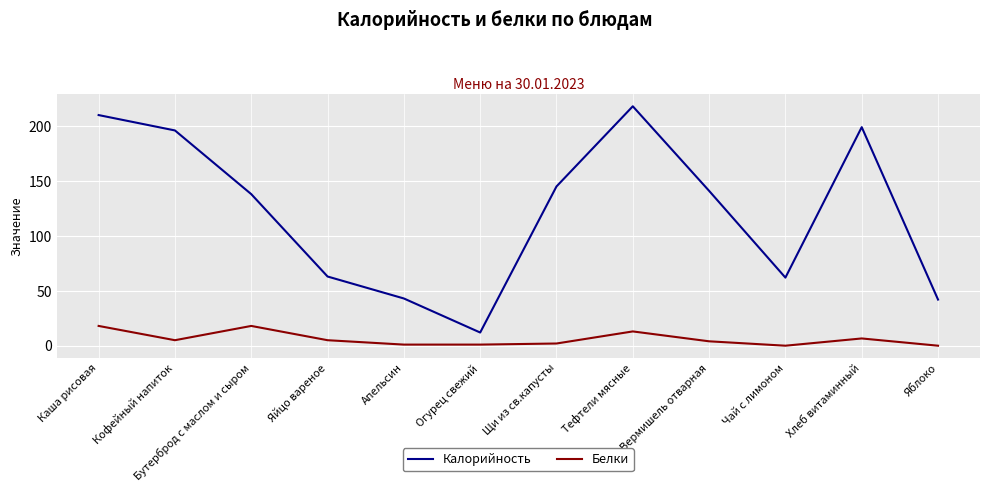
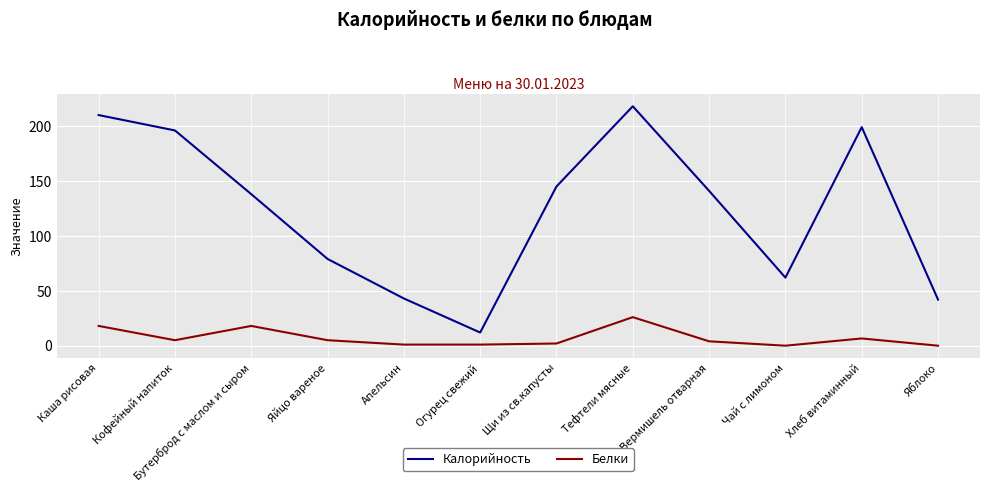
Калорийность, Яйцо вареное: 63 -> 79
Белки, Тефтели мясные: 13 -> 26
